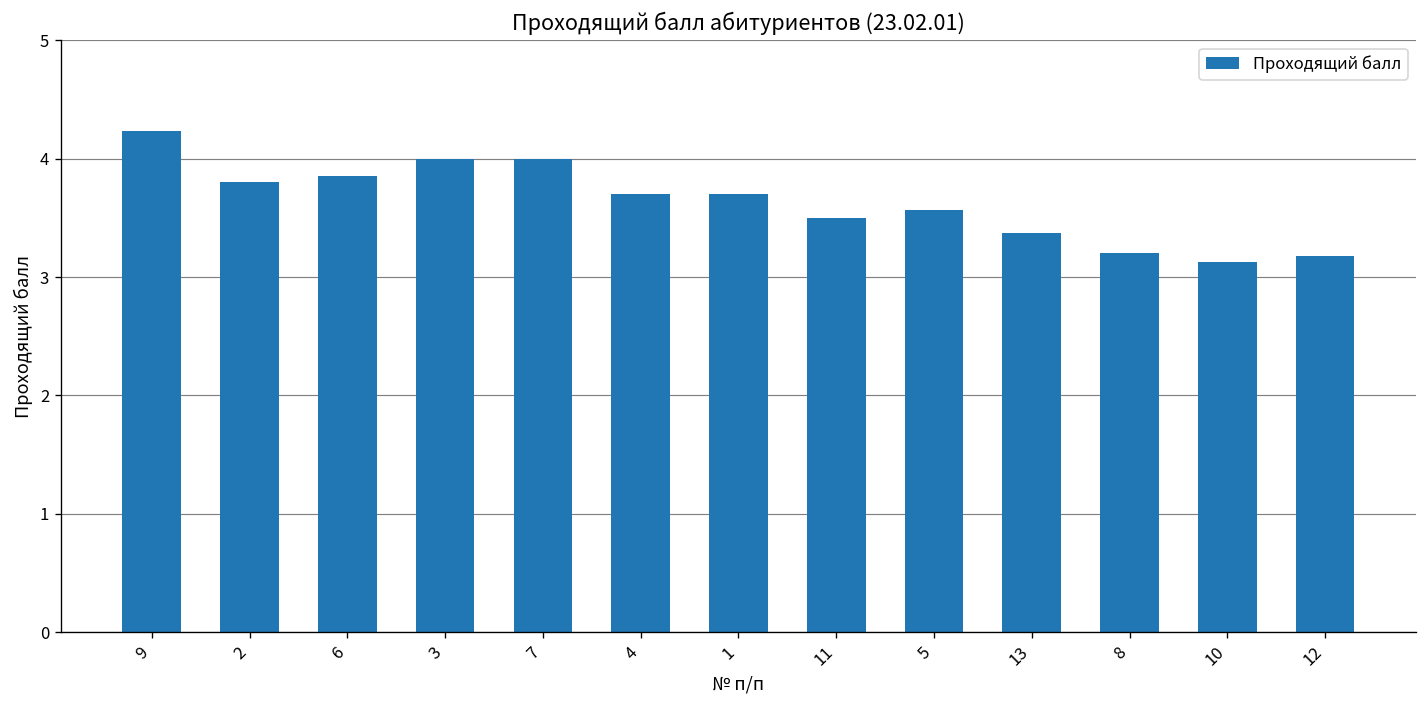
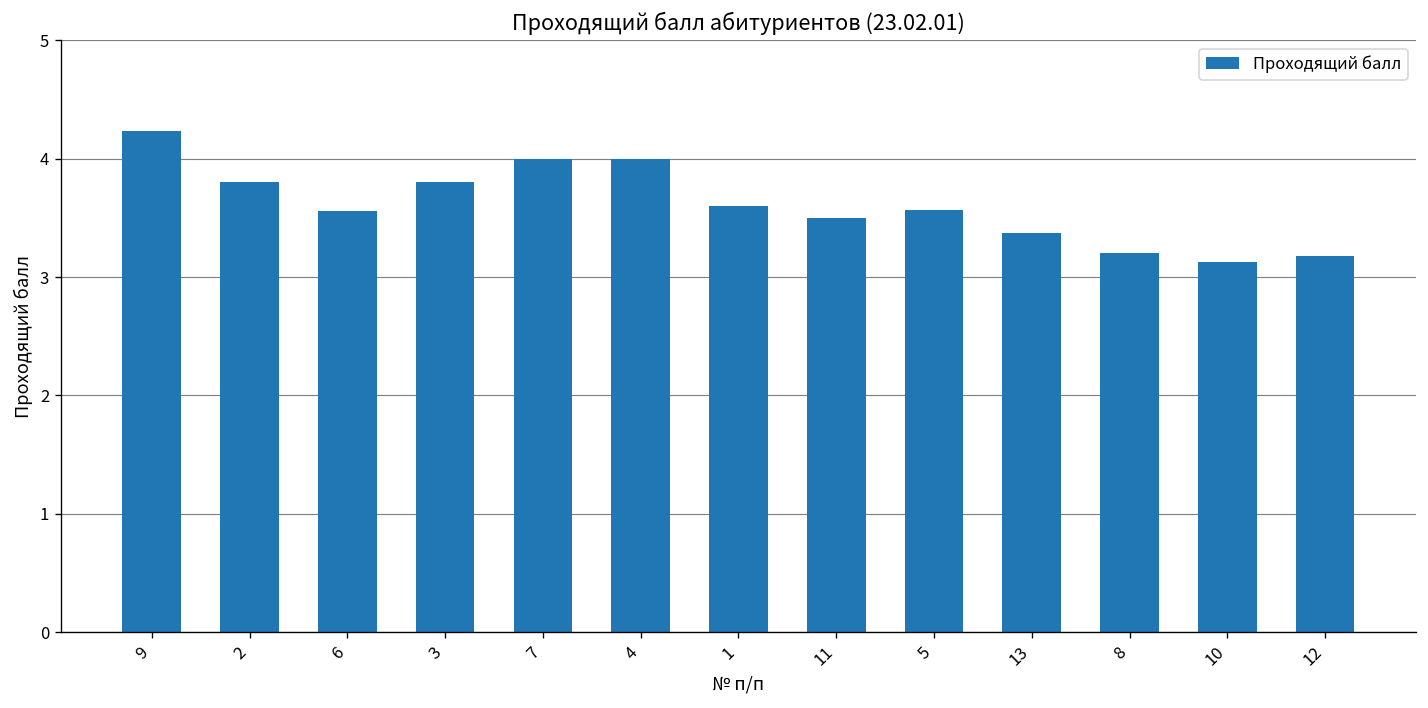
6: 3.9 -> 3.6
3: 4.0 -> 3.8
4: 3.7 -> 4.0
1: 3.7 -> 3.6
